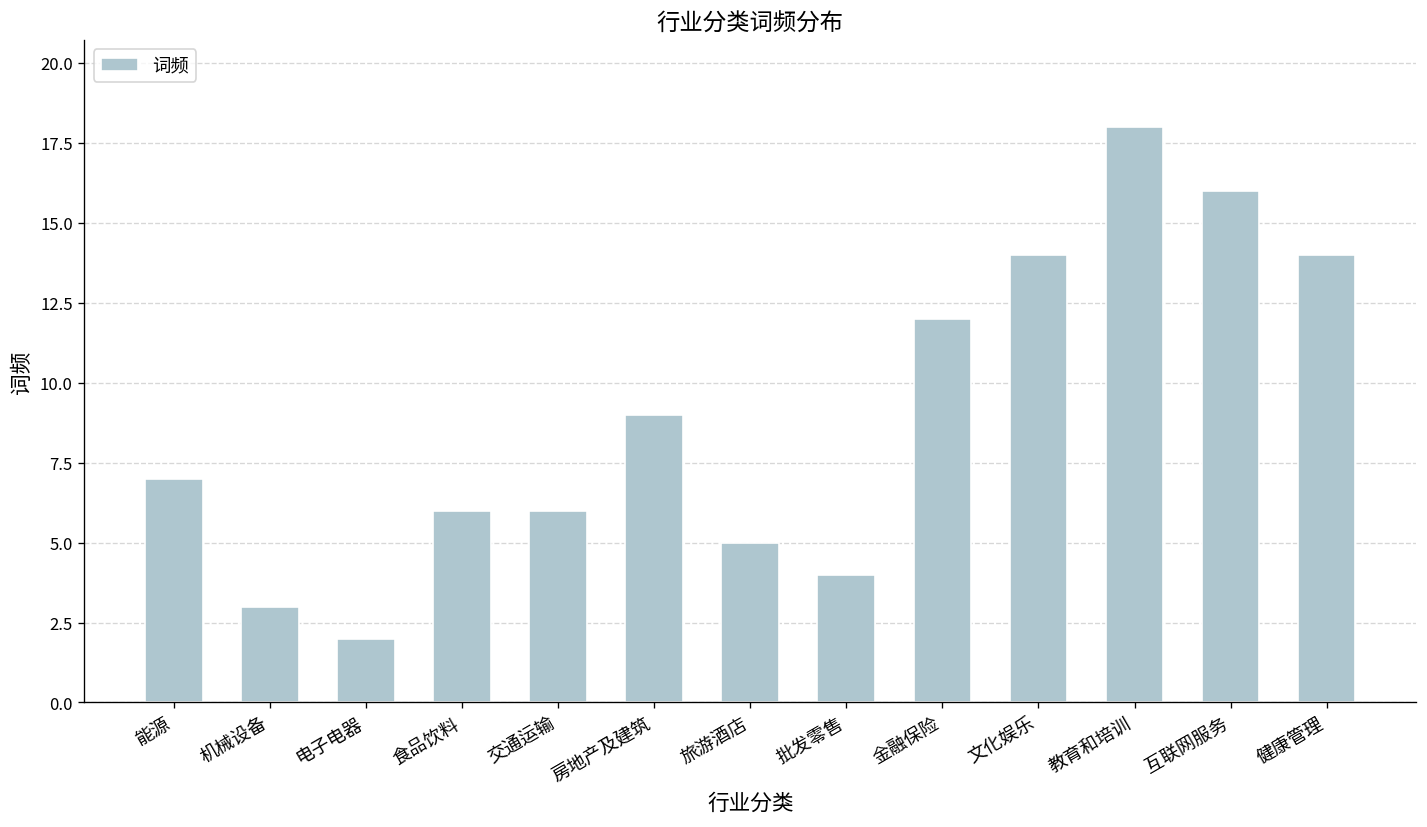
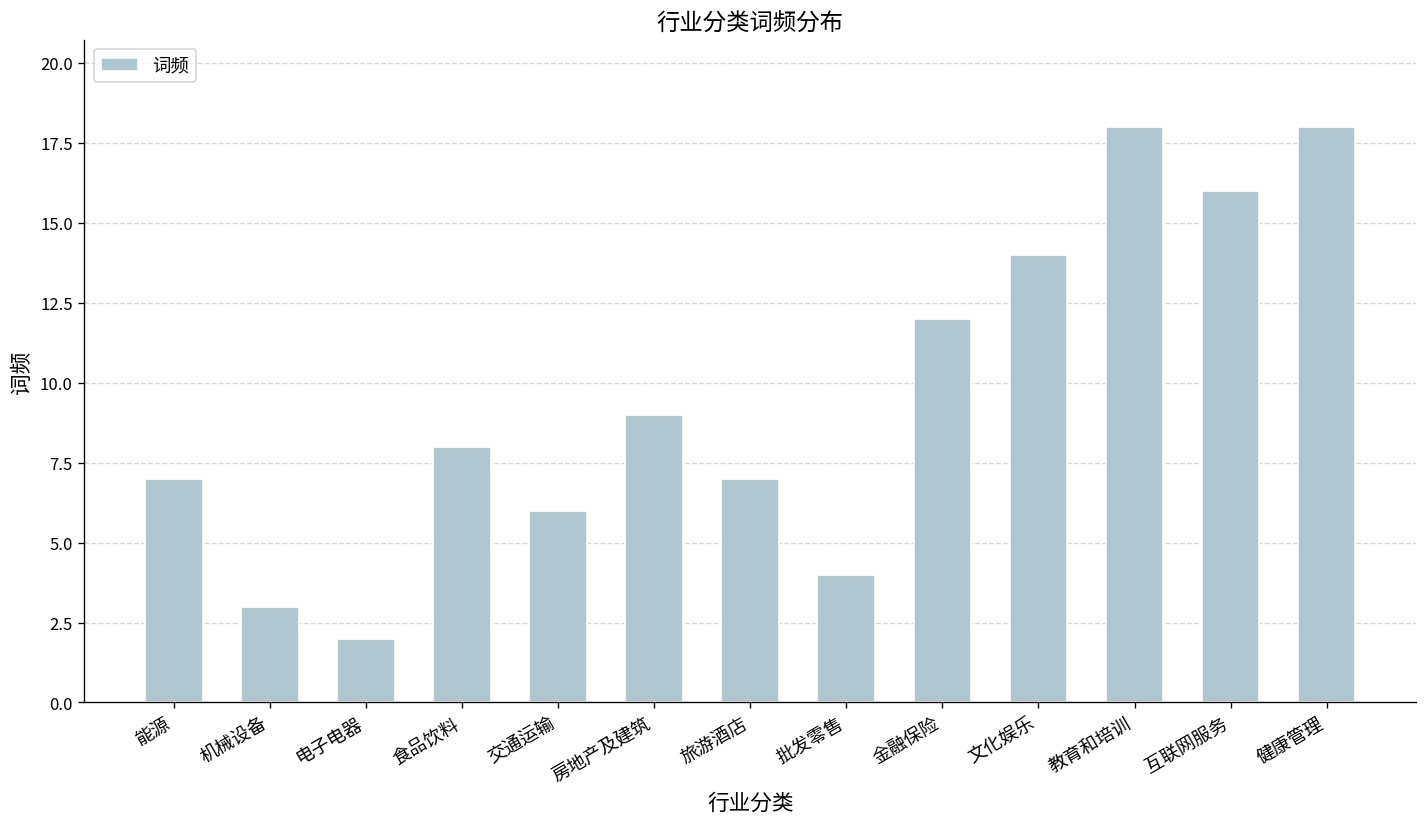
食品饮料: 6 -> 8
旅游酒店: 5 -> 7
健康管理: 14 -> 18
